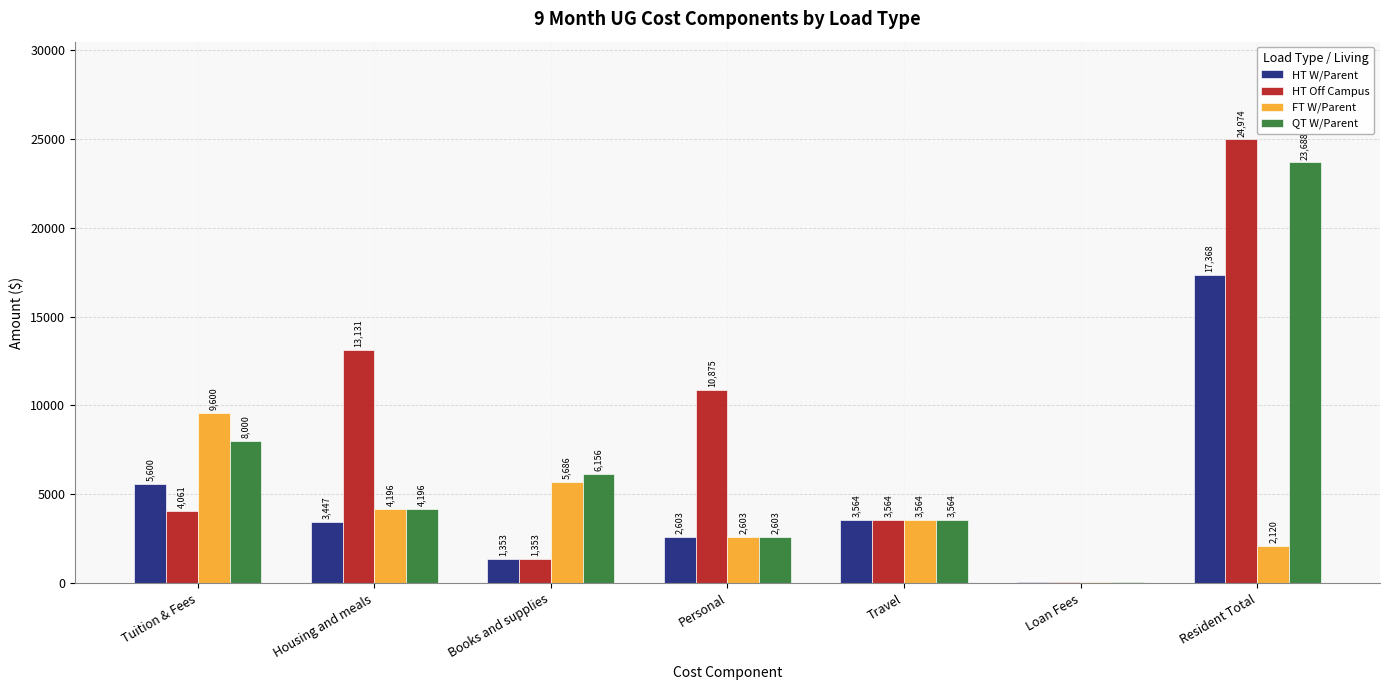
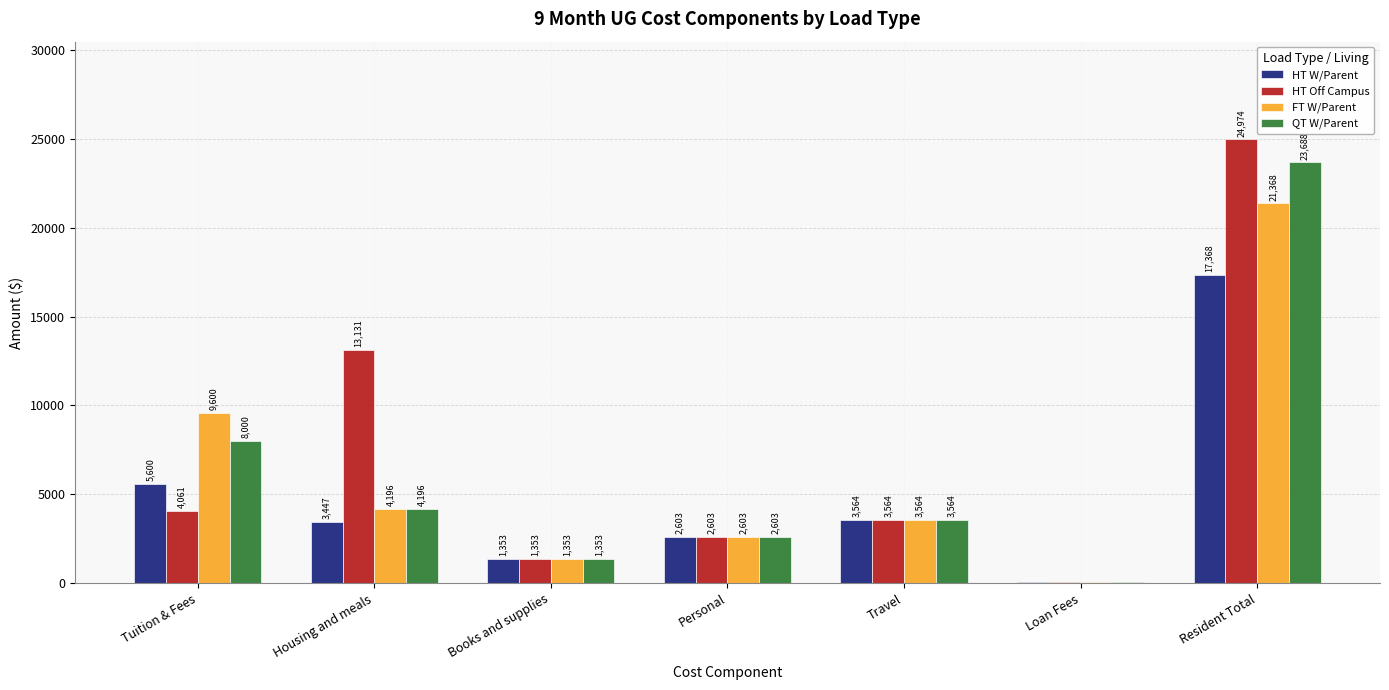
FT W/Parent, Books and supplies: 5,686 -> 1,353
QT W/Parent, Books and supplies: 6,156 -> 1,353
HT Off Campus, Personal: 10,875 -> 2,603
FT W/Parent, Resident Total: 2,120 -> 21,368
